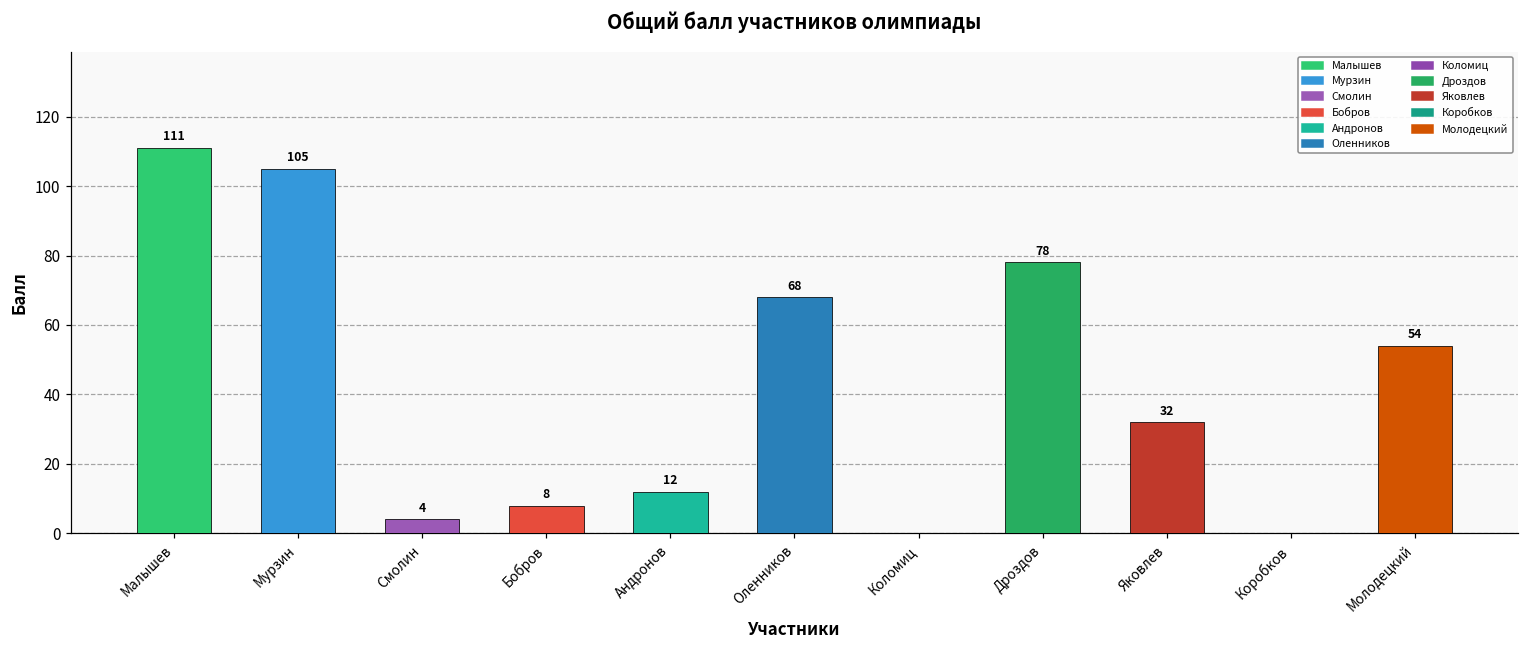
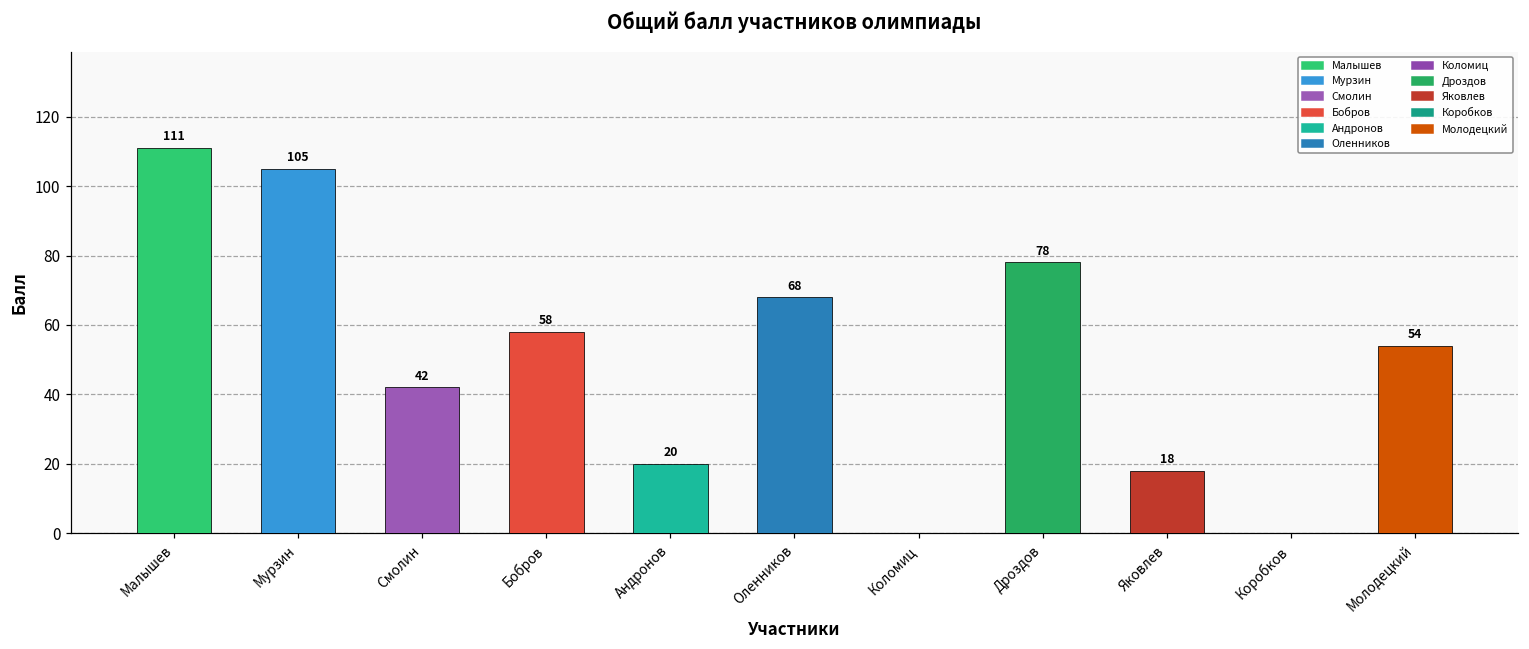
Смолин: 4 -> 42
Бобров: 8 -> 58
Андронов: 12 -> 20
Яковлев: 32 -> 18
